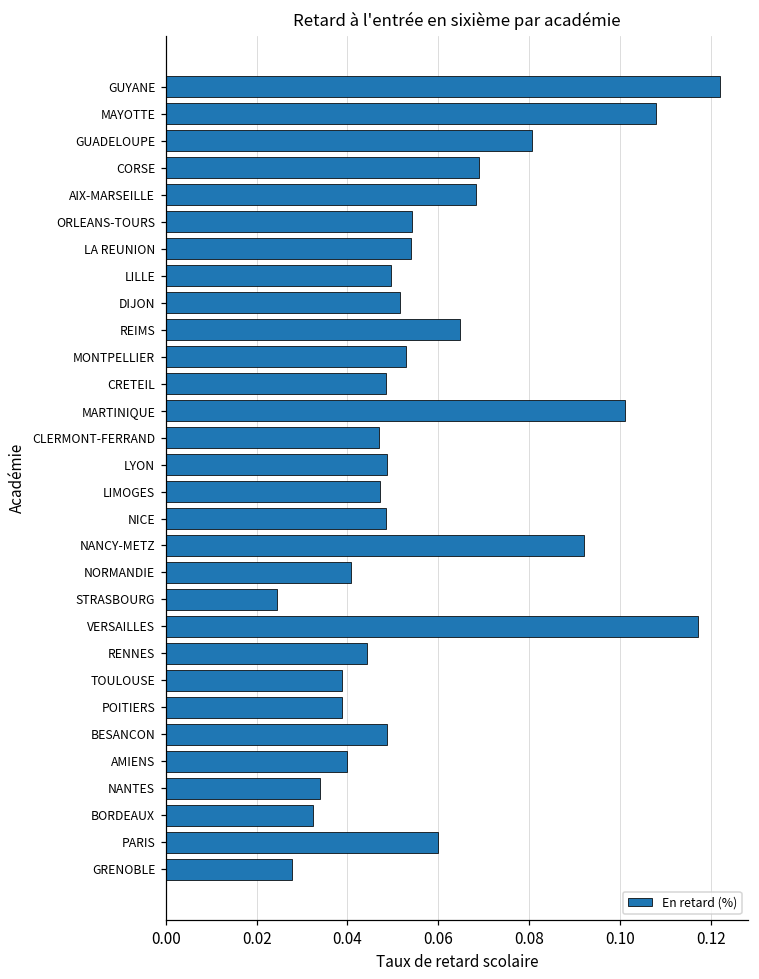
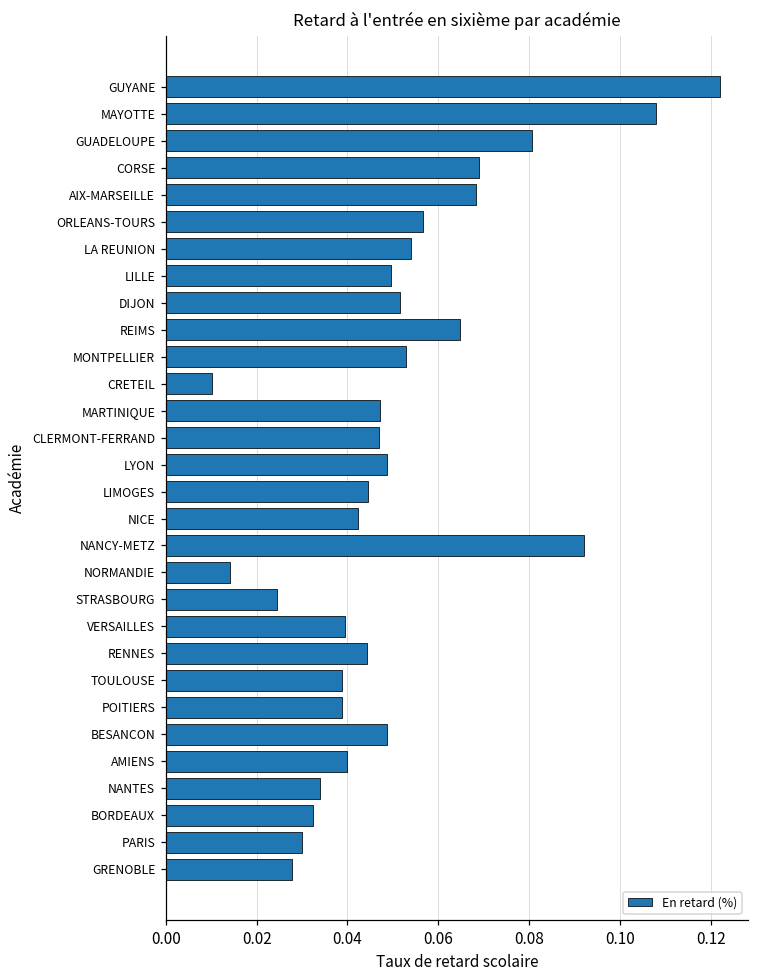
ORLEANS-TOURS: 0.054 -> 0.057
CRETEIL: 0.048 -> 0.010
MARTINIQUE: 0.101 -> 0.047
LIMOGES: 0.047 -> 0.045
NICE: 0.048 -> 0.042
NORMANDIE: 0.041 -> 0.014
VERSAILLES: 0.117 -> 0.040
PARIS: 0.06 -> 0.03
